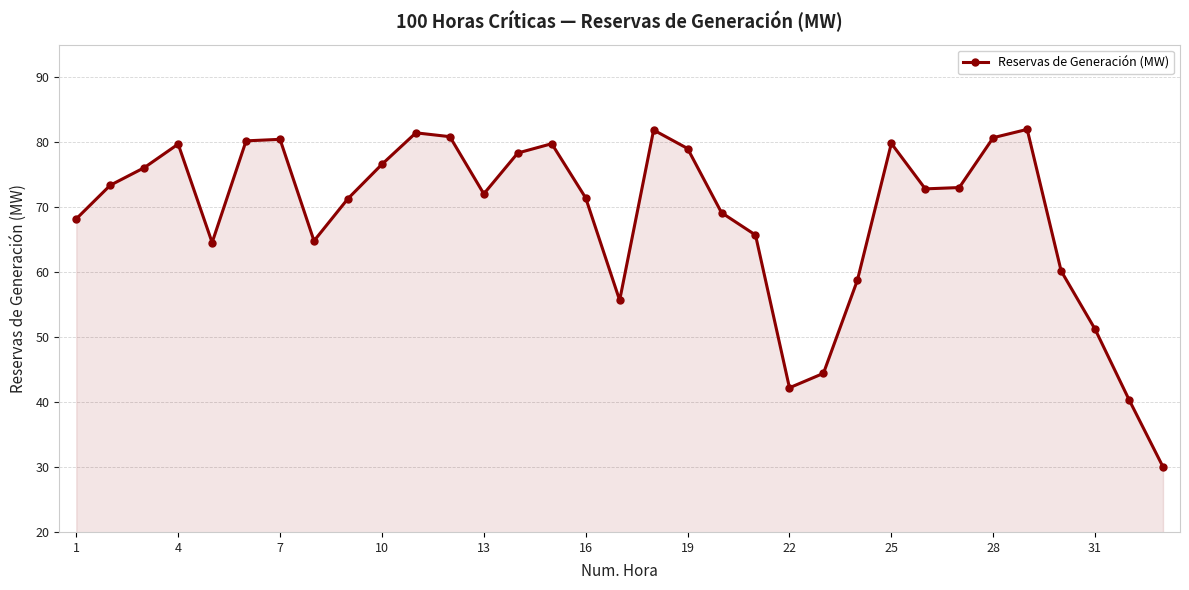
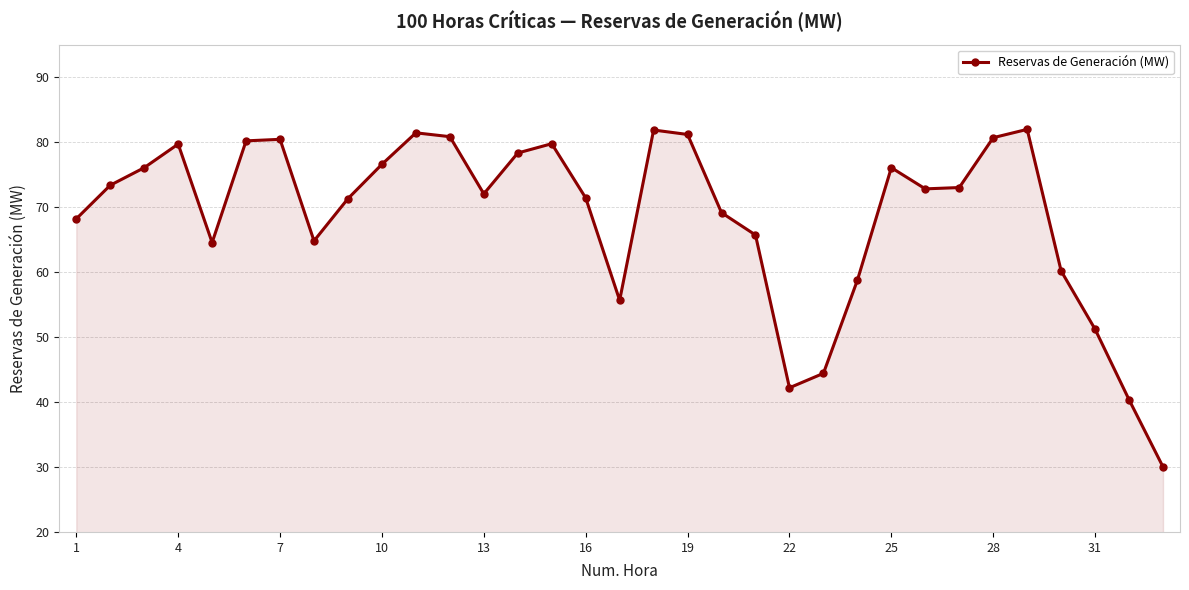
19: 79 -> 81
25: 80 -> 76
